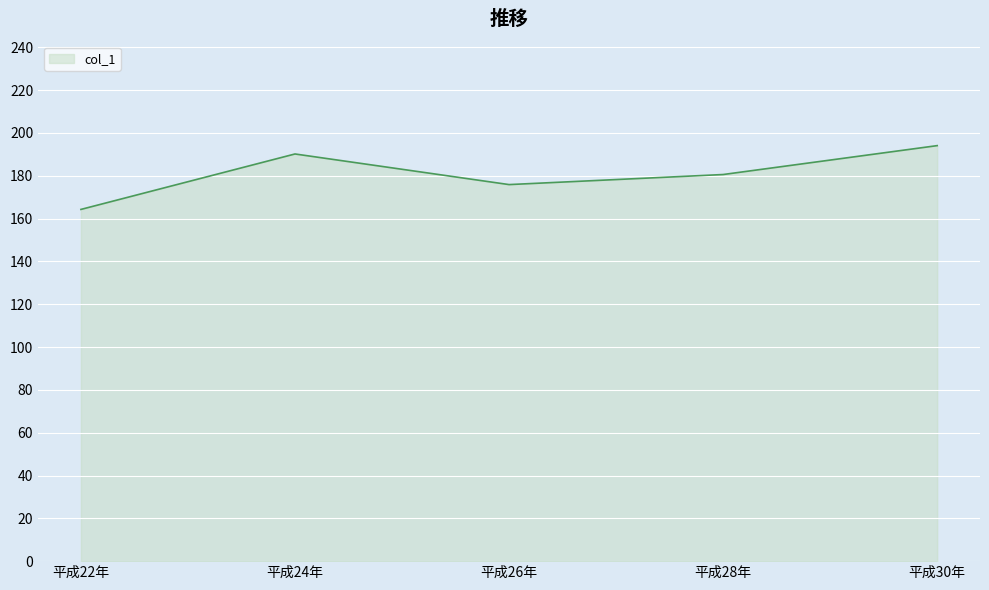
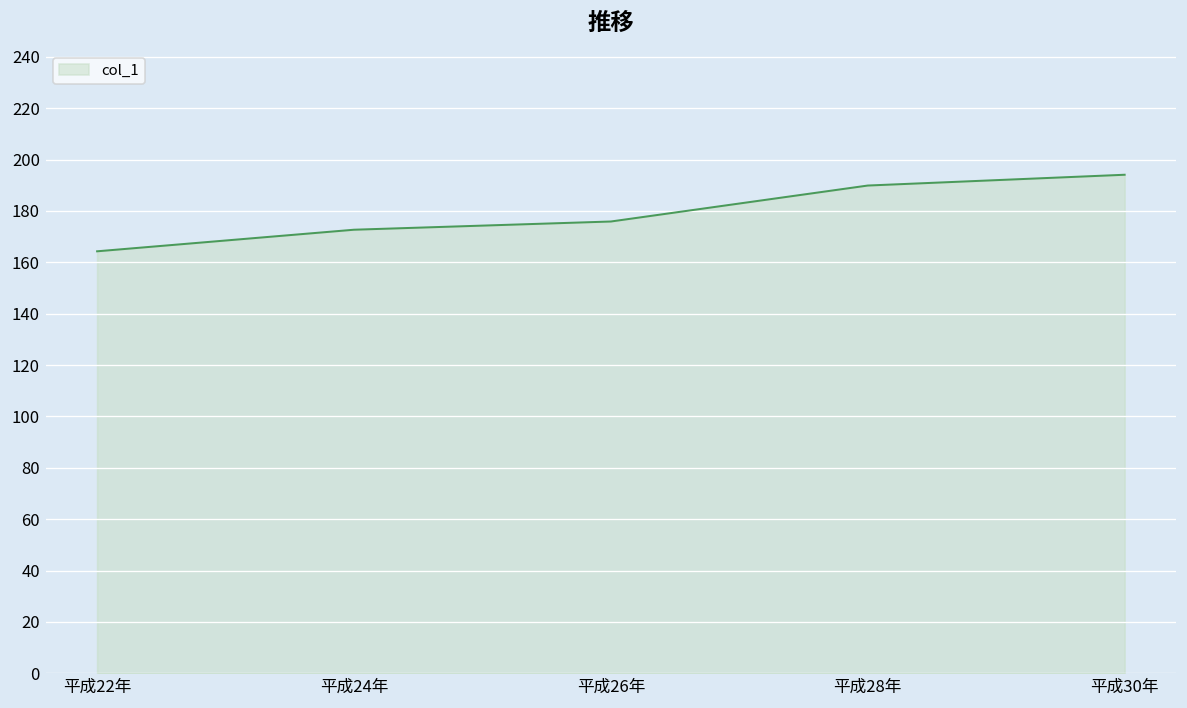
平成24年: 190 -> 173
平成28年: 181 -> 190
